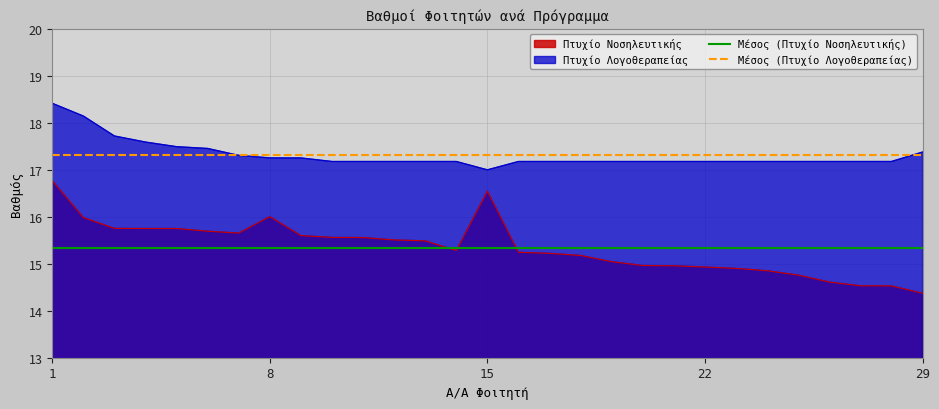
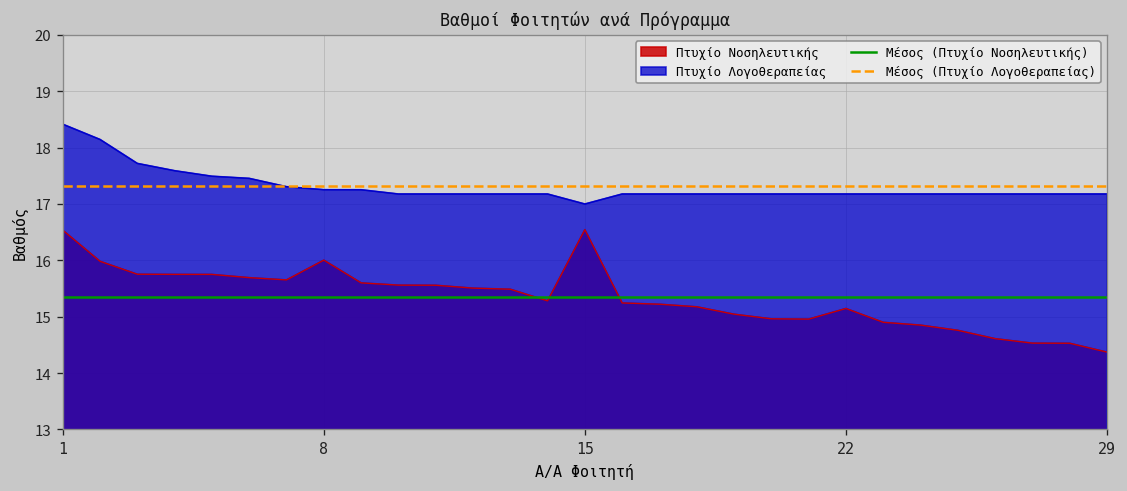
Πτυχίο Νοσηλευτικής, 1: 16.8 -> 16.5
Πτυχίο Νοσηλευτικής, 22: 14.9 -> 15.1
Πτυχίο Λογοθεραπείας, 29: 17.4 -> 17.2
